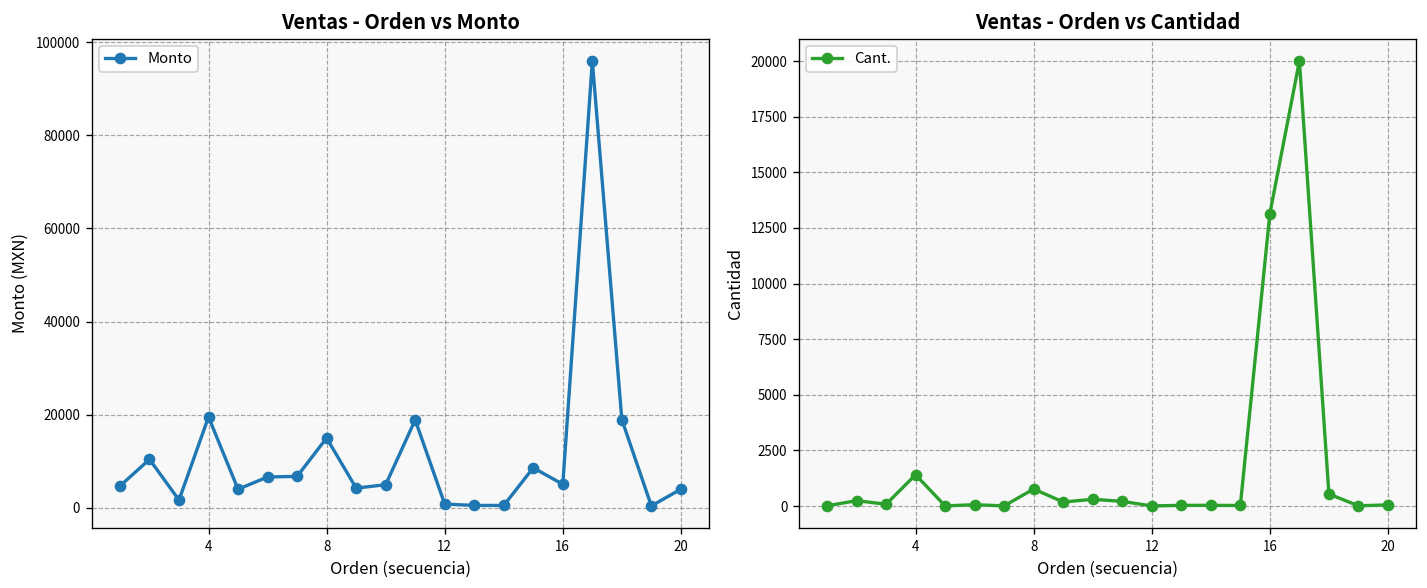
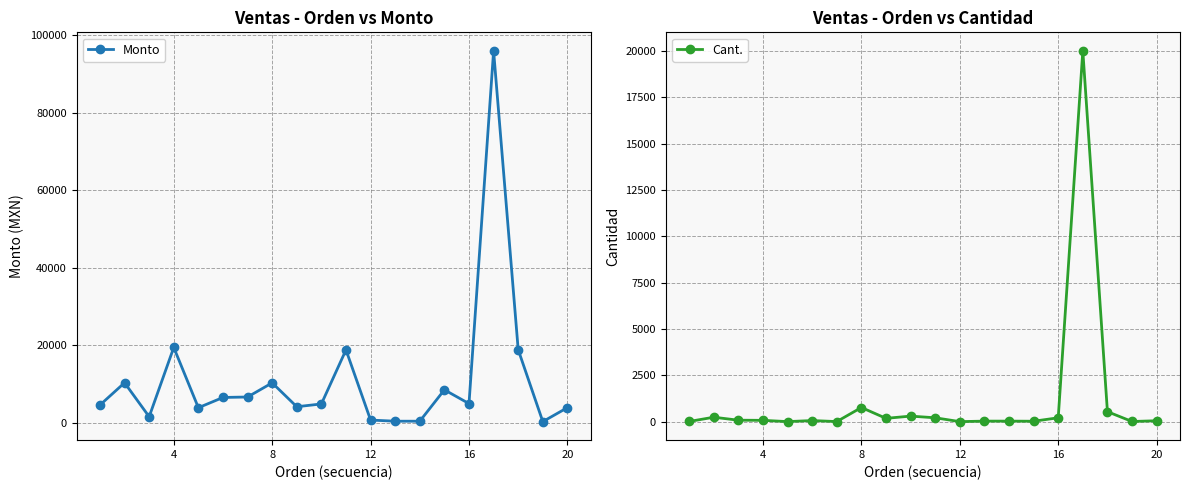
Ventas - Orden vs Monto, 8: 15000 -> 10000
Ventas - Orden vs Cantidad, 4: 1400 -> 100
Ventas - Orden vs Cantidad, 16: 13100 -> 200
